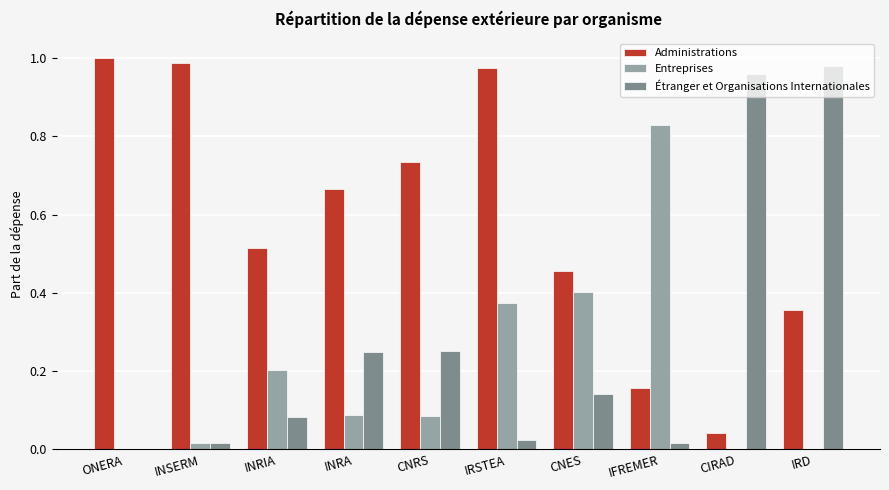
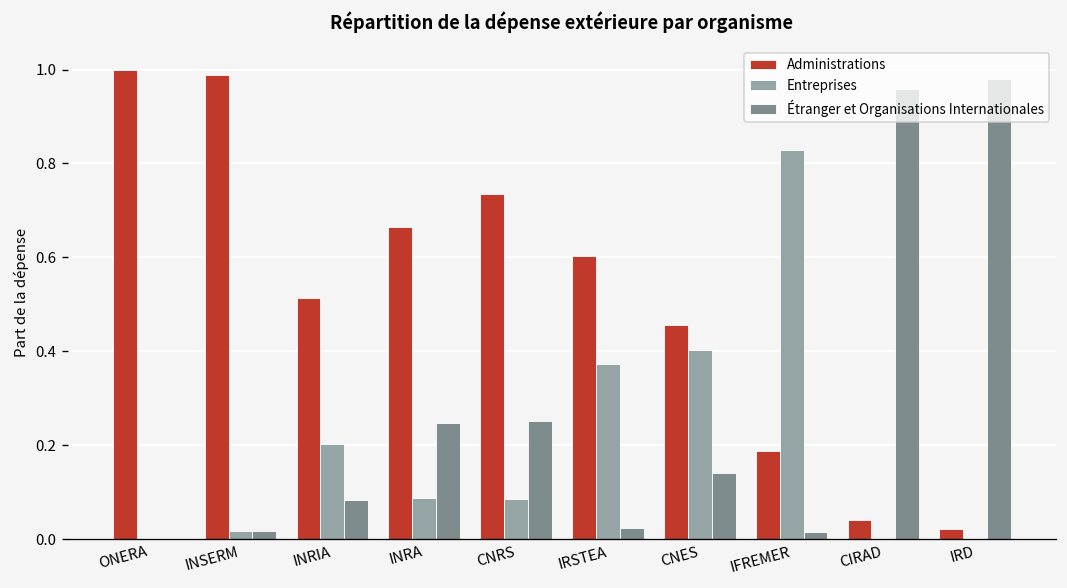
Administrations, IRSTEA: 0.98 -> 0.60
Administrations, IFREMER: 0.16 -> 0.19
Administrations, IRD: 0.36 -> 0.02
